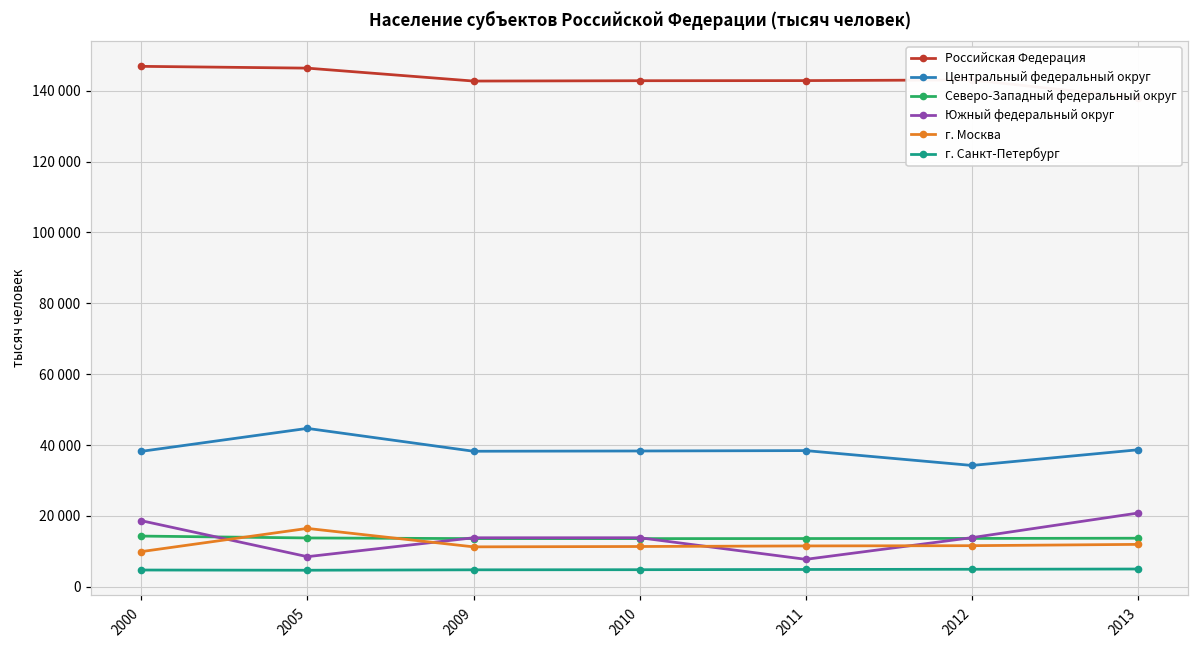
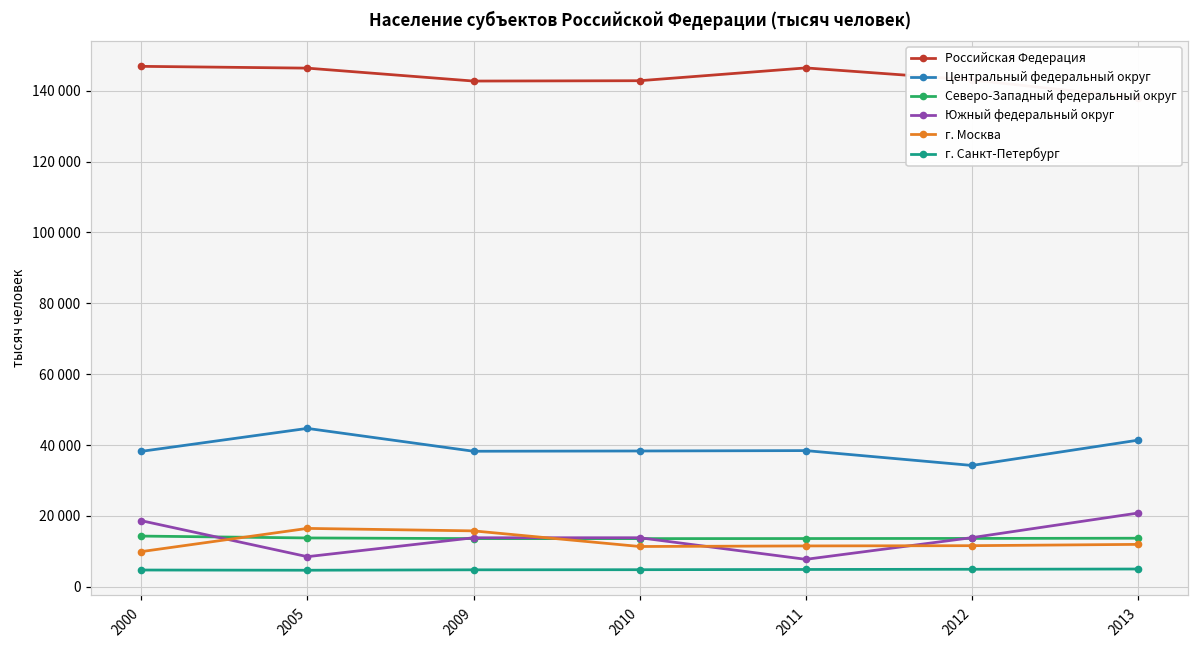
г. Москва, 2009: 11000 -> 16000
Российская Федерация, 2011: 143000 -> 146000
Центральный федеральный округ, 2013: 39000 -> 41000
